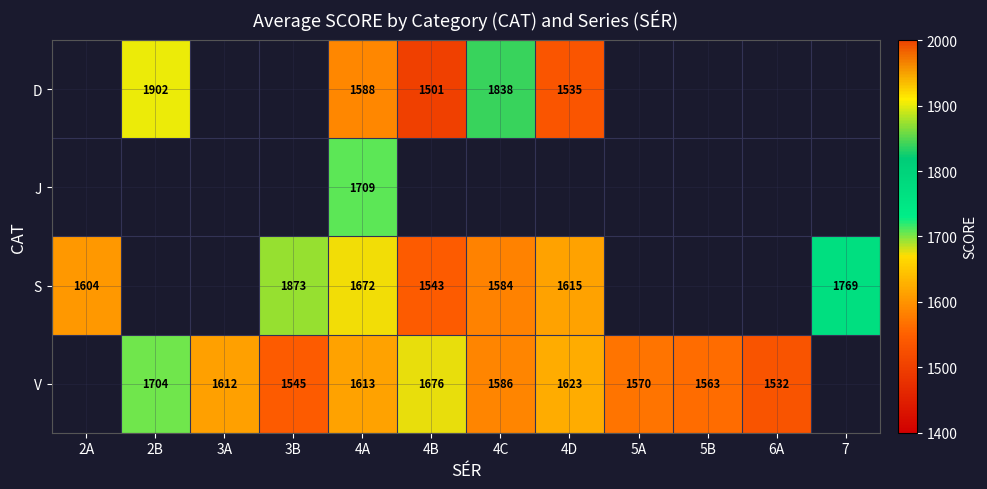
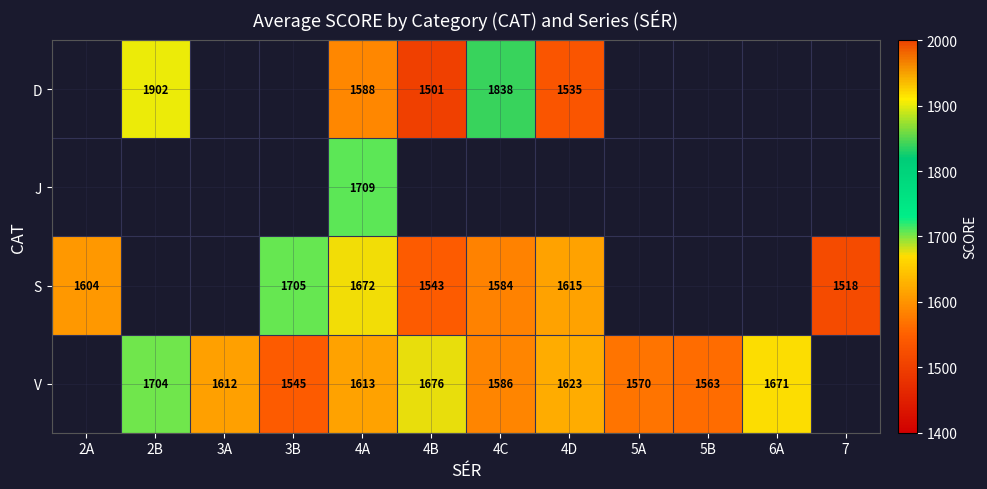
S, 3B: 1873 -> 1705
S, 7: 1769 -> 1518
V, 6A: 1532 -> 1671
